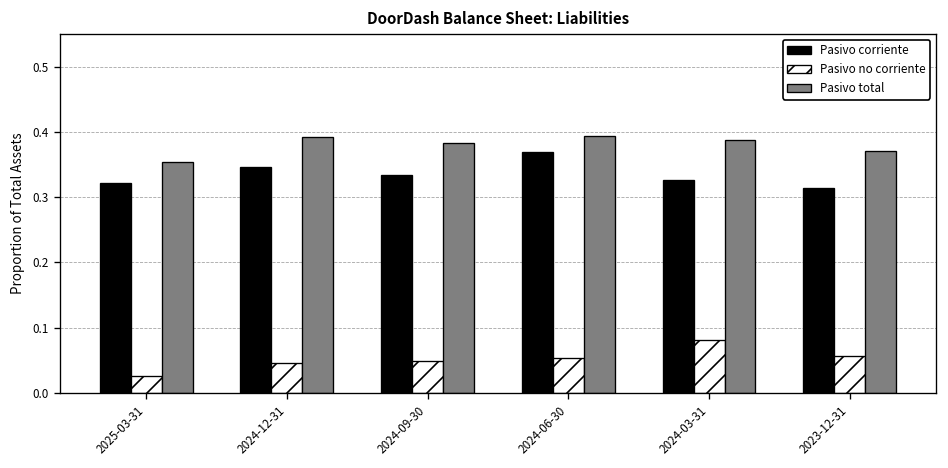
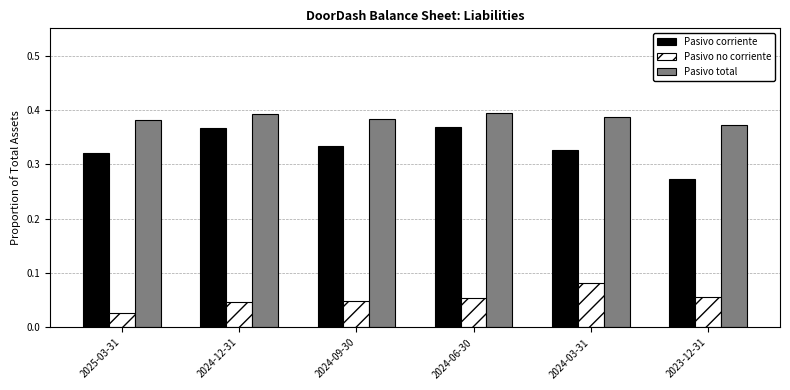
Pasivo total, 2025-03-31: 0.35 -> 0.38
Pasivo corriente, 2024-12-31: 0.35 -> 0.37
Pasivo corriente, 2023-12-31: 0.31 -> 0.27
